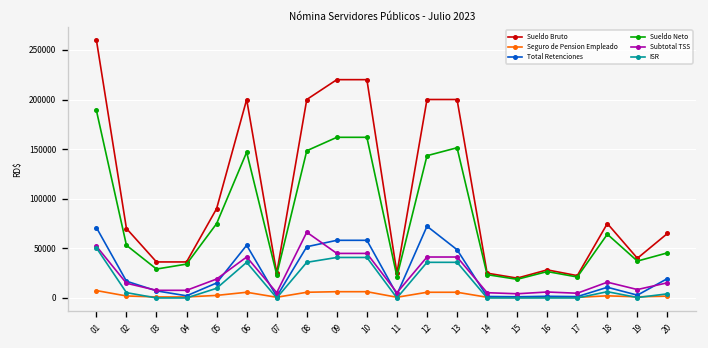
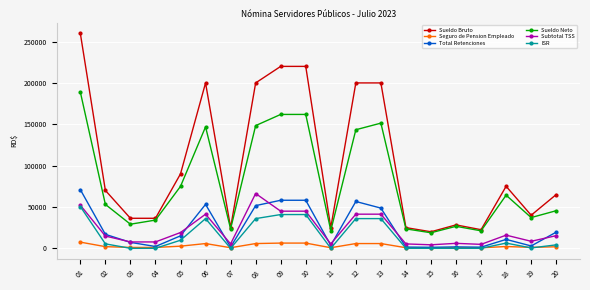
Total Retenciones, 12: 70000 -> 60000
